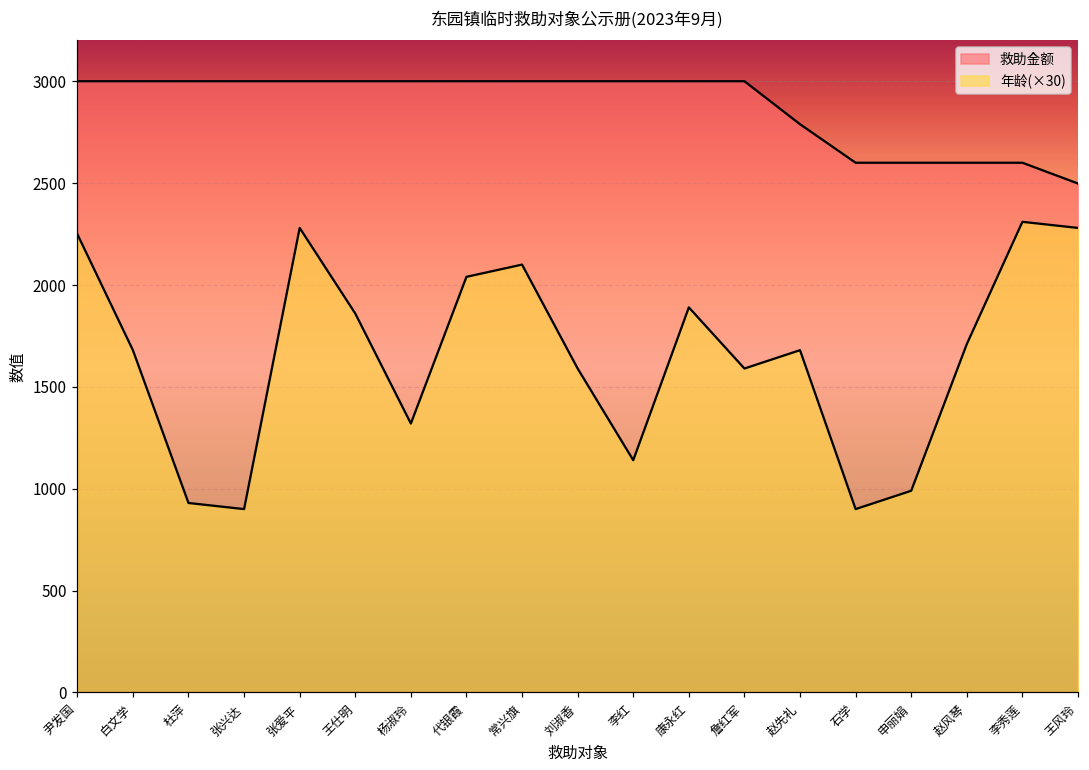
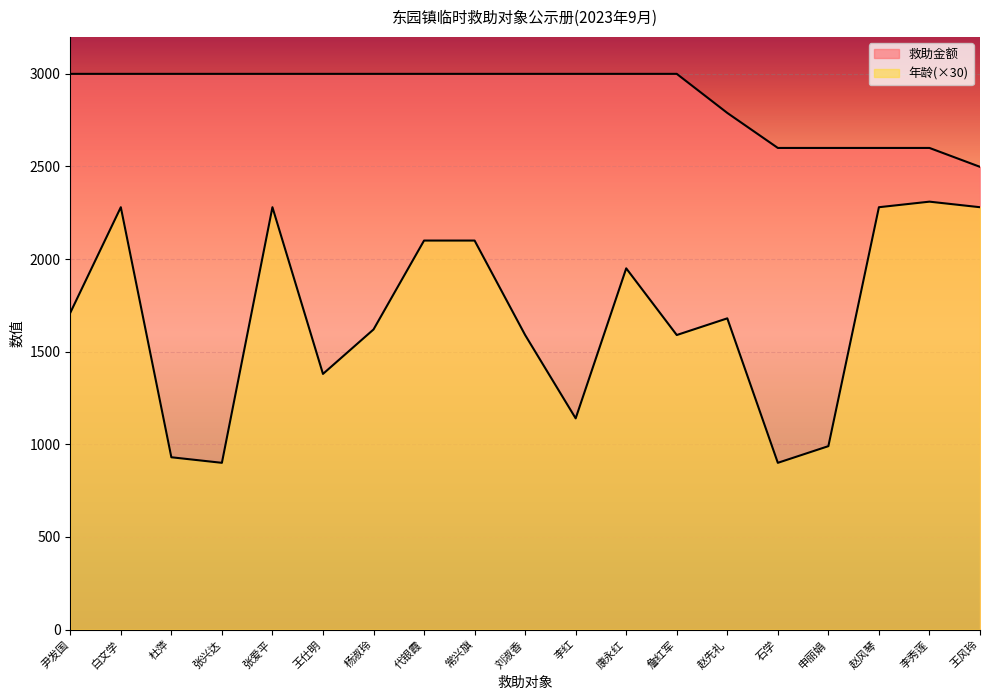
年龄(×30), 尹发国: 2250 -> 1710
年龄(×30), 白文学: 1680 -> 2280
年龄(×30), 王仕明: 1860 -> 1380
年龄(×30), 杨淑玲: 1320 -> 1620
年龄(×30), 代银霞: 2040 -> 2100
年龄(×30), 康永红: 1890 -> 1950
年龄(×30), 赵风琴: 1710 -> 2280
